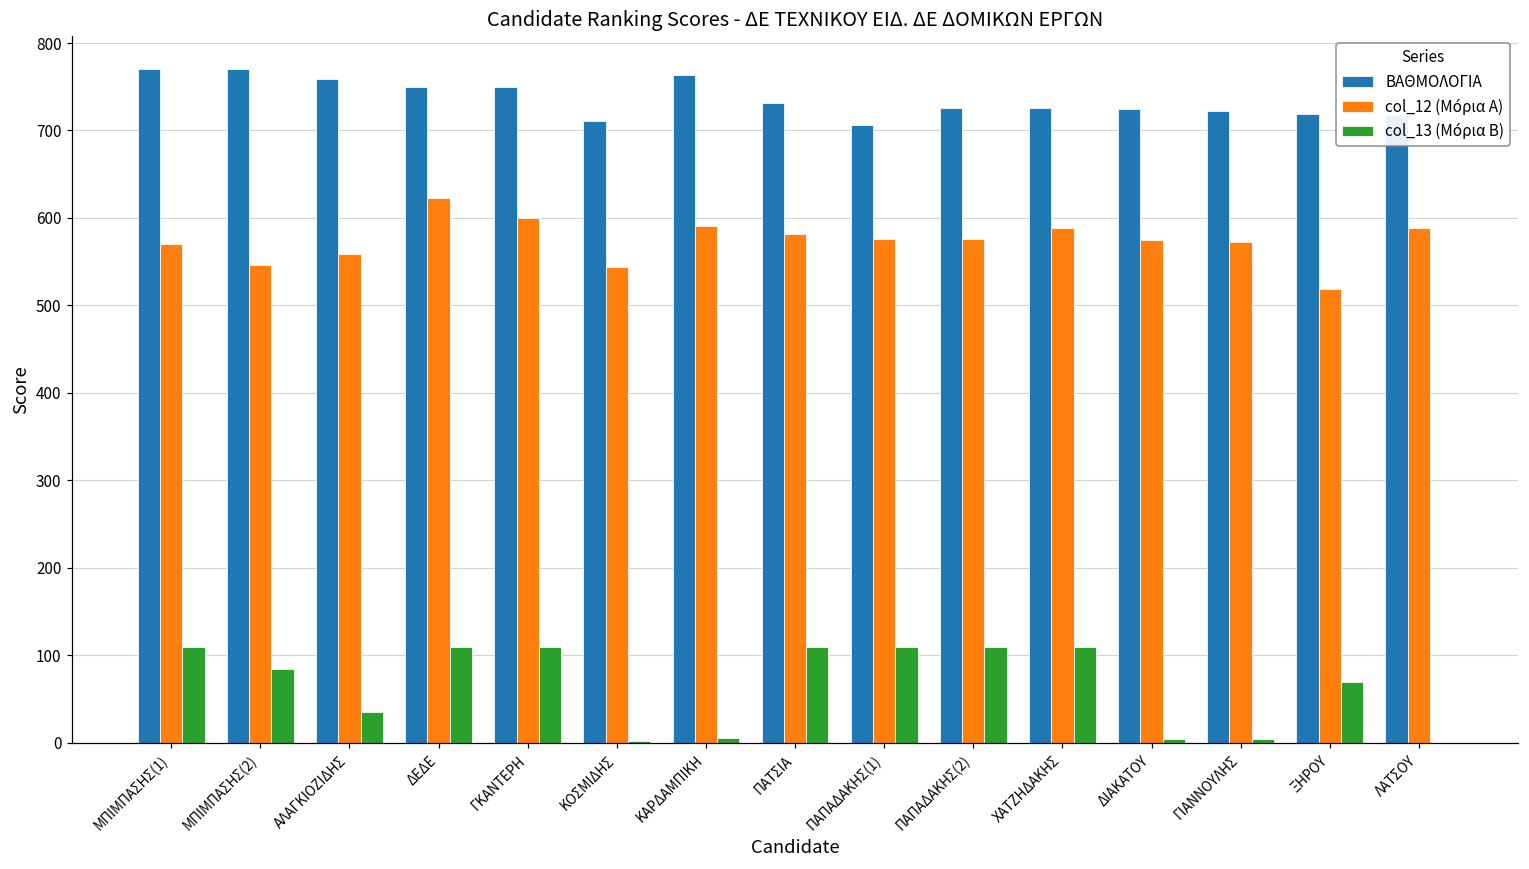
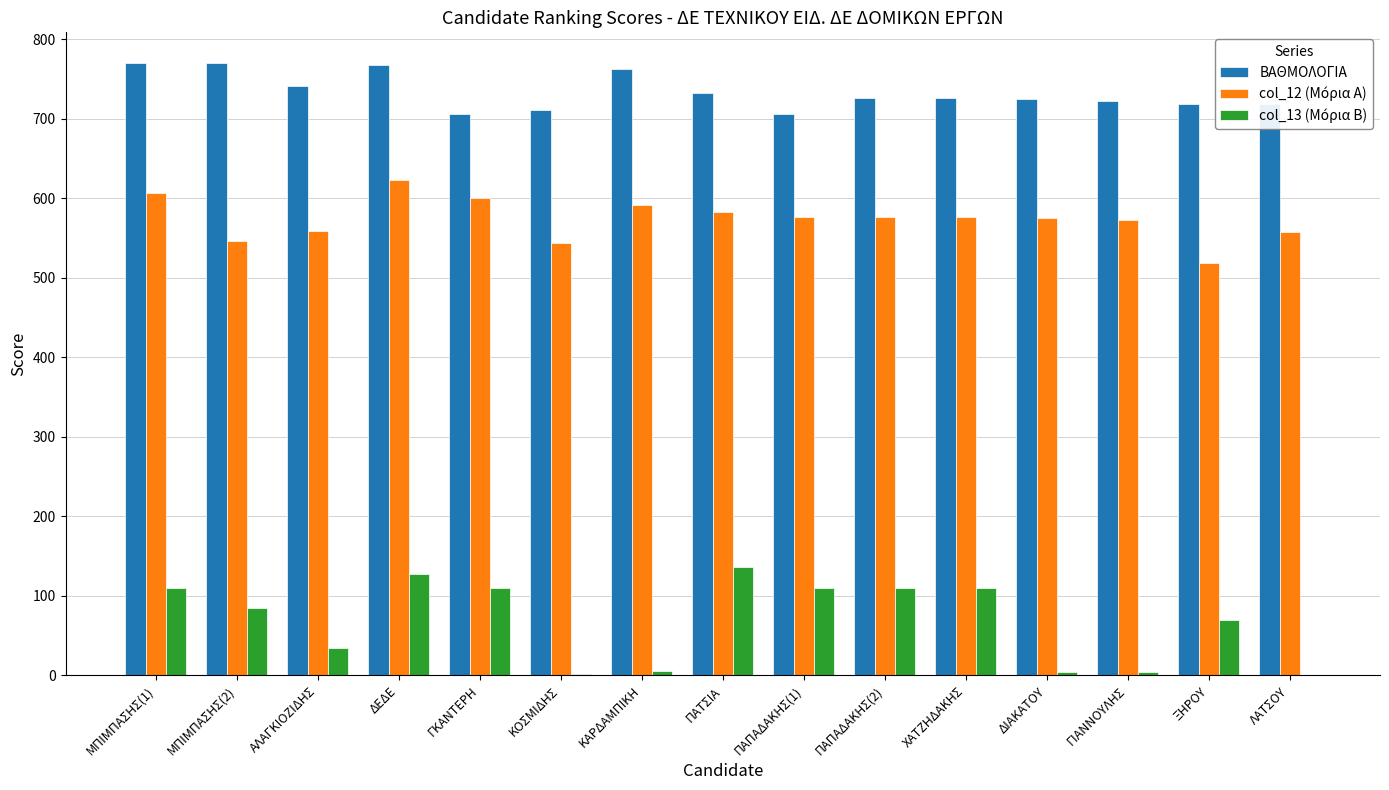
col_12 (Μόρια Α), ΜΠΙΜΠΑΣΗΣ(1): 570 -> 610
ΒΑΘΜΟΛΟΓΙΑ, ΑΛΑΓΚΙΟΖΙΔΗΣ: 760 -> 740
ΒΑΘΜΟΛΟΓΙΑ, ΔΕΔΕ: 750 -> 770
col_13 (Μόρια Β), ΔΕΔΕ: 110 -> 130
ΒΑΘΜΟΛΟΓΙΑ, ΓΚΑΝΤΕΡΗ: 750 -> 710
col_13 (Μόρια Β), ΠΑΤΣΙΑ: 110 -> 140
col_12 (Μόρια Α), ΧΑΤΖΗΔΑΚΗΣ: 590 -> 580
col_12 (Μόρια Α), ΛΑΤΣΟΥ: 590 -> 560
